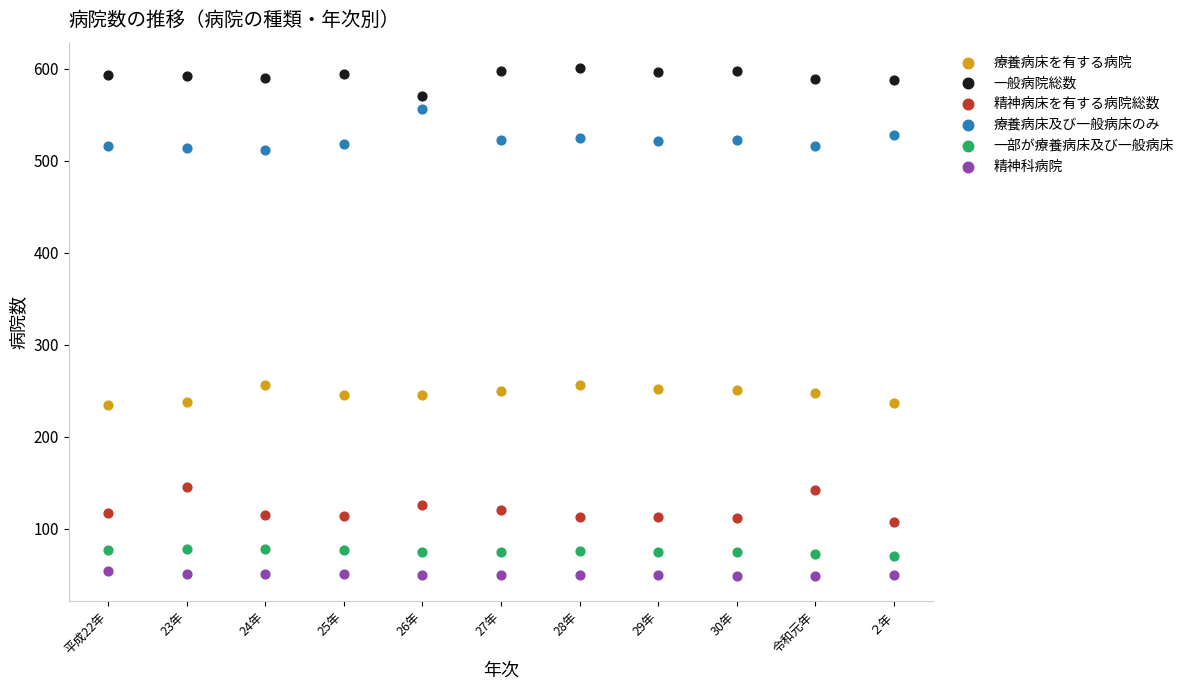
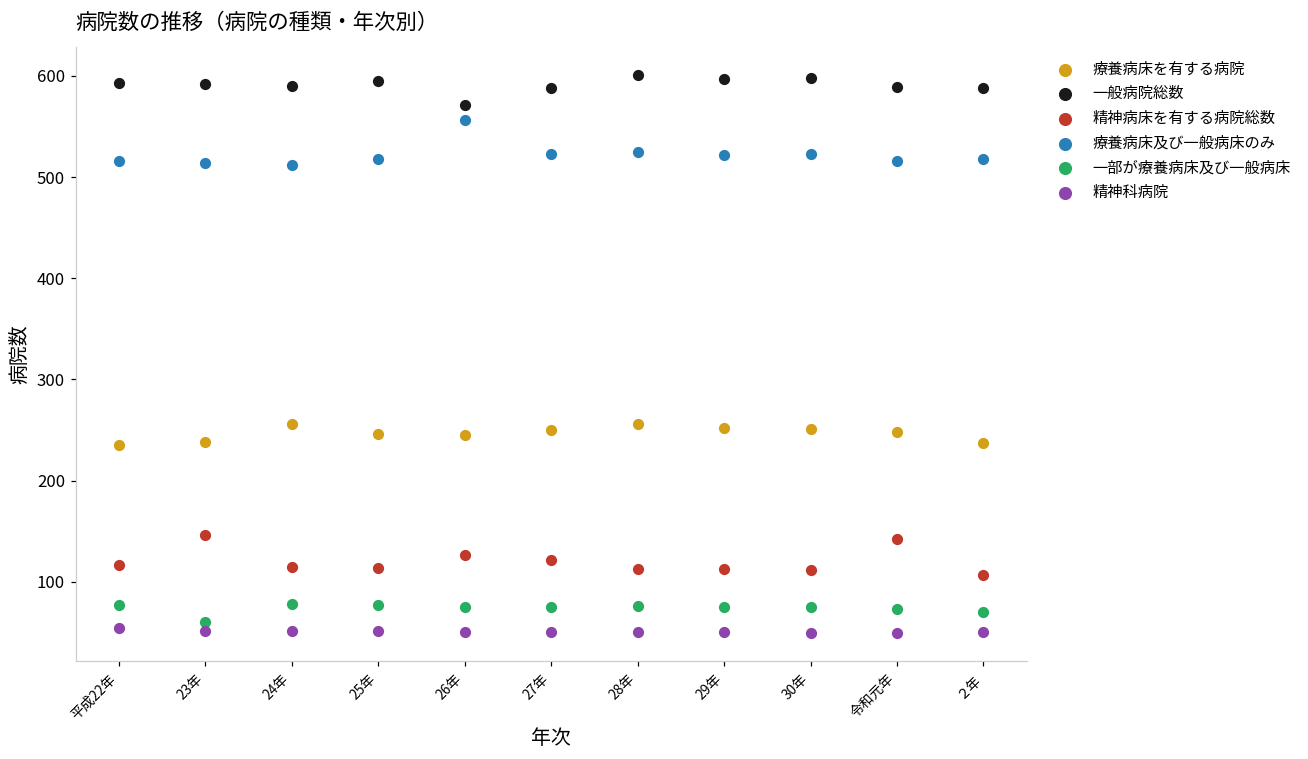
一部が療養病床及び一般病床, 23年: 80 -> 60
一般病院総数, 27年: 600 -> 590
療養病床及び一般病床のみ, ２年: 530 -> 520
